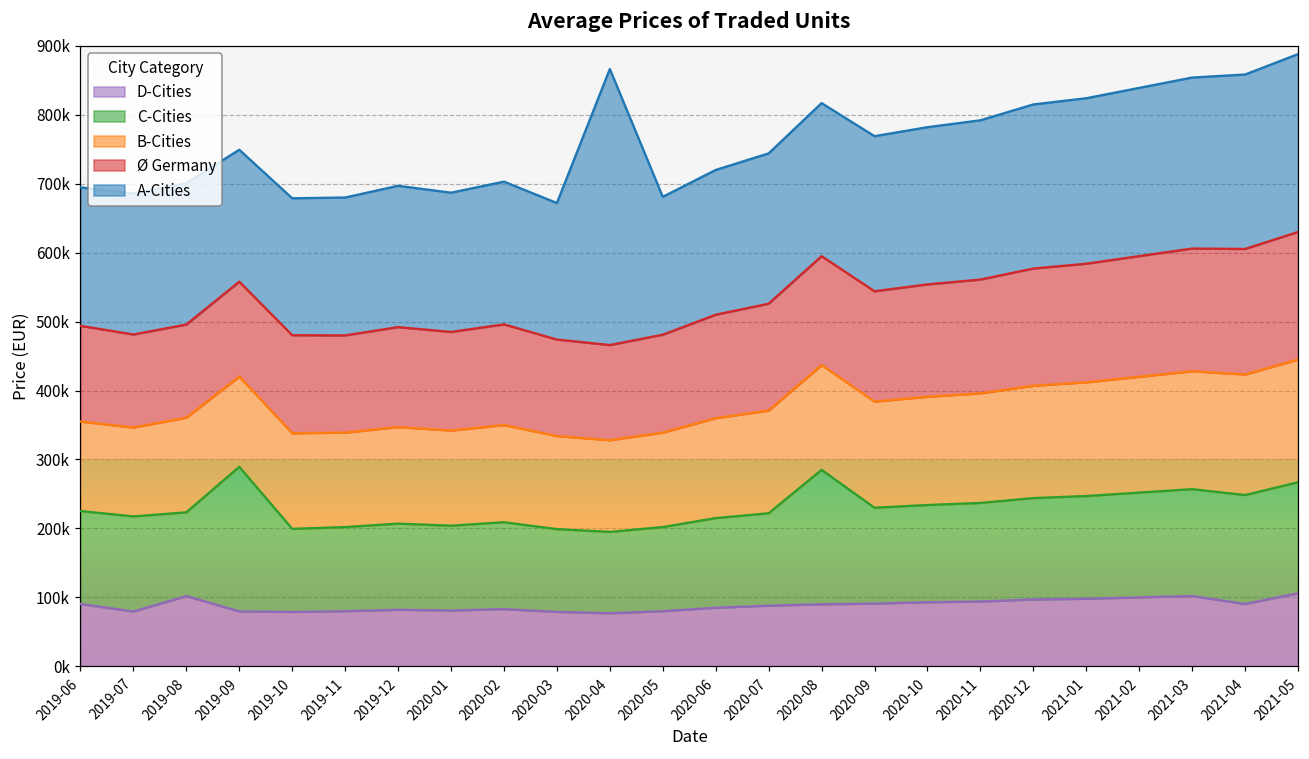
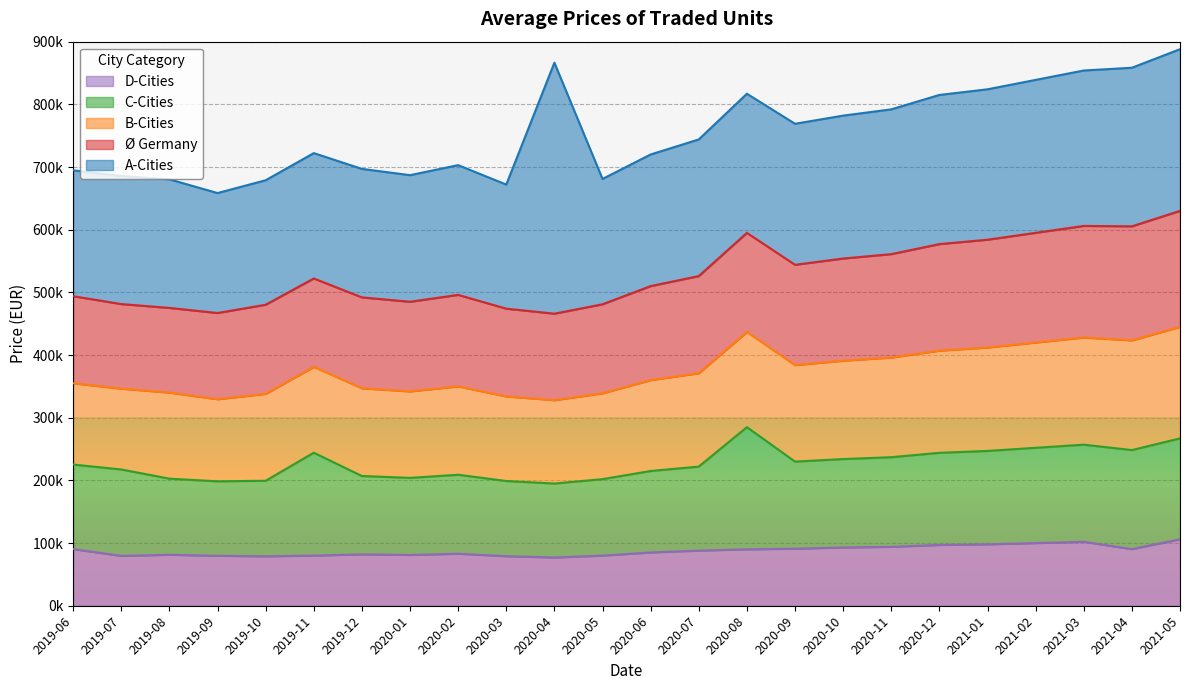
D-Cities, 2019-08: 100000 -> 80000
C-Cities, 2019-09: 210000 -> 120000
C-Cities, 2019-11: 120000 -> 160000
